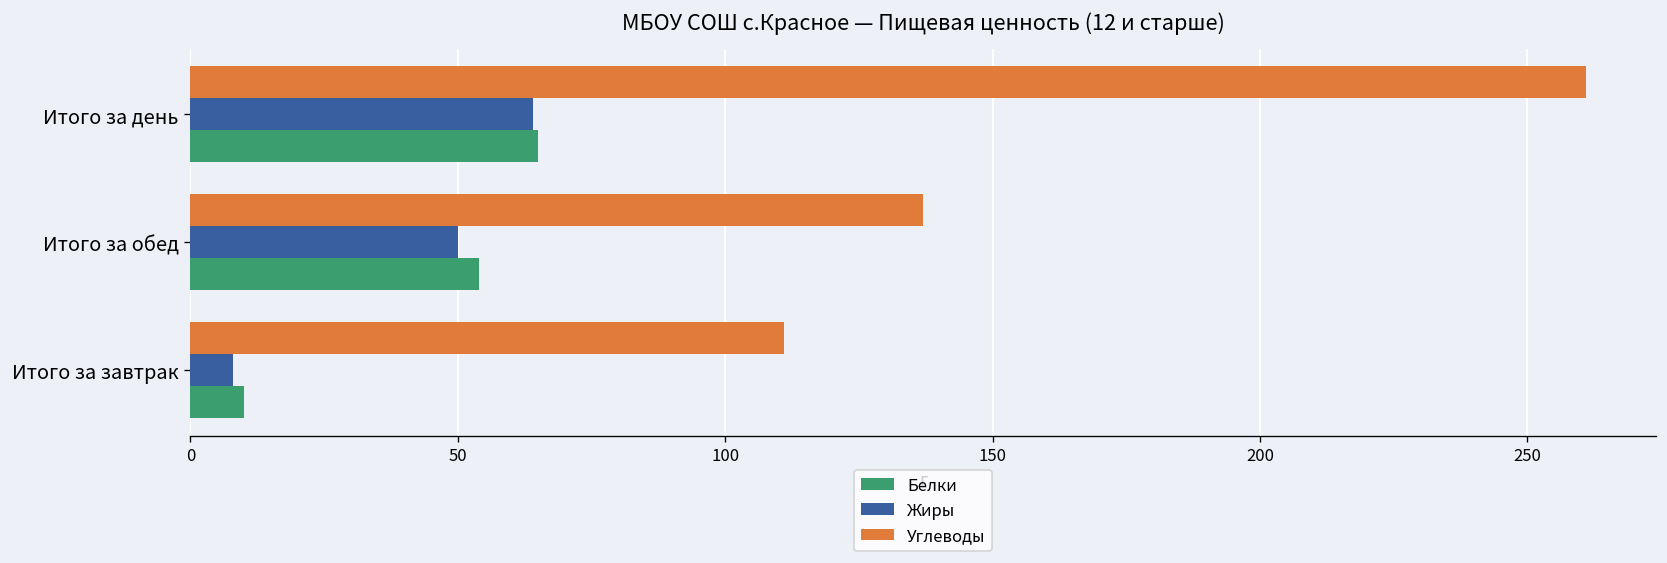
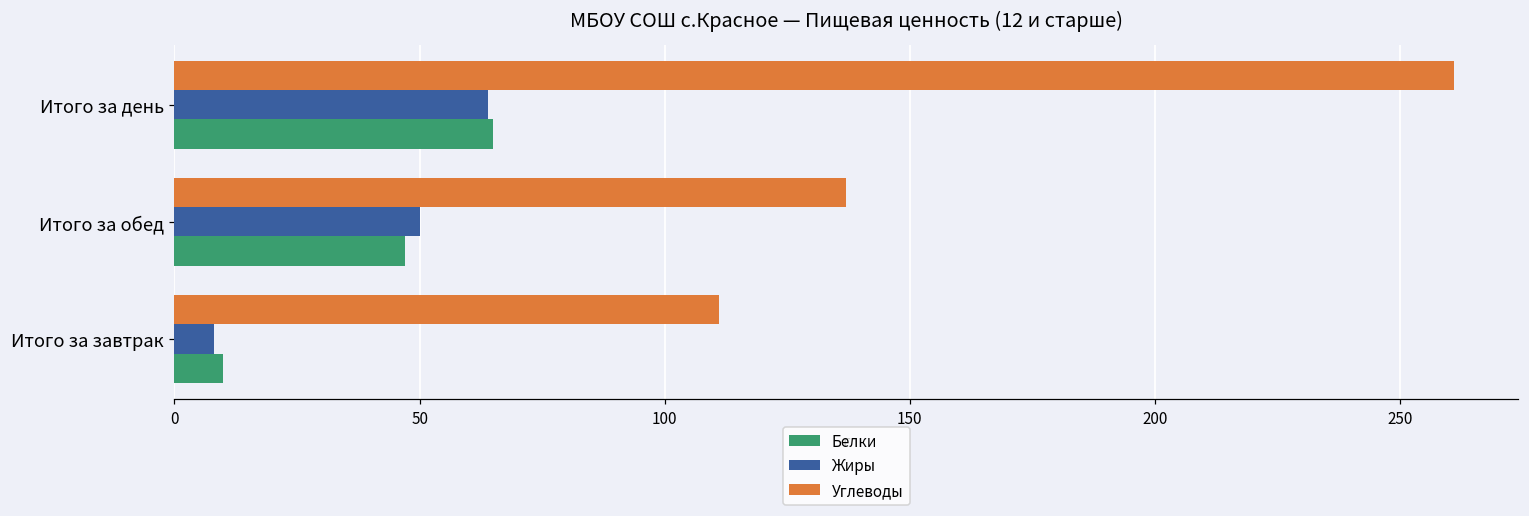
Белки, Итого за обед: 54 -> 47
